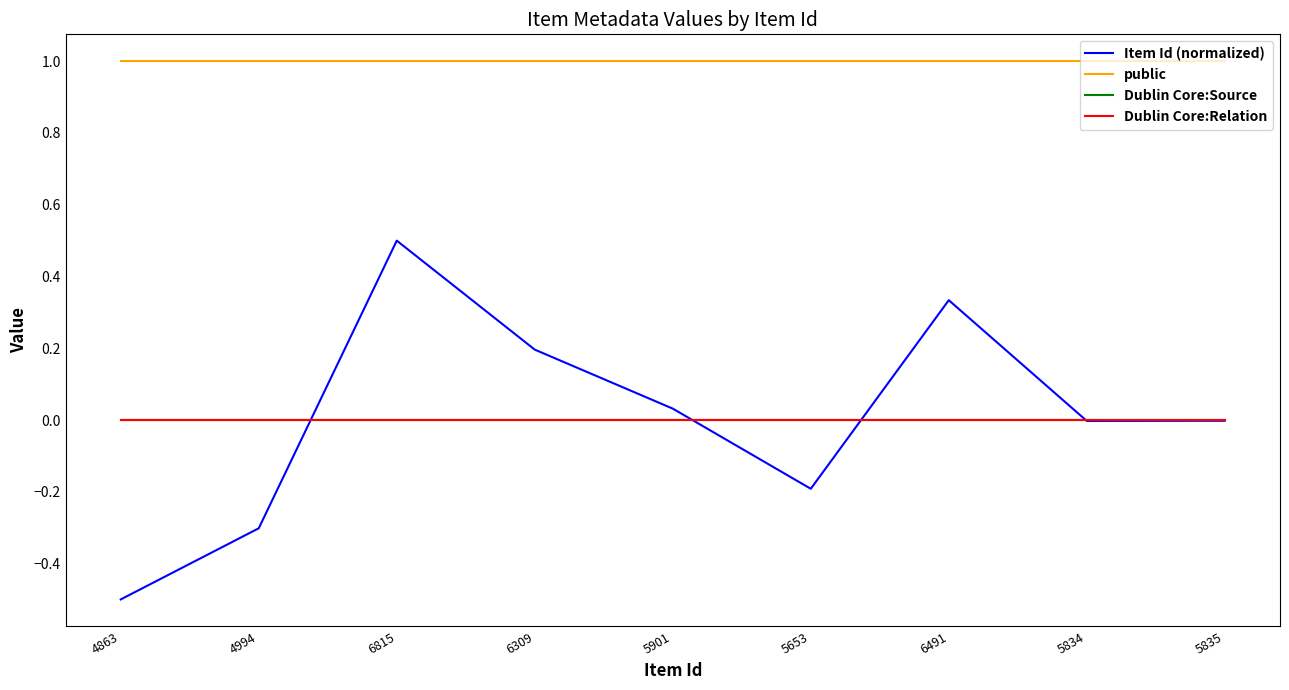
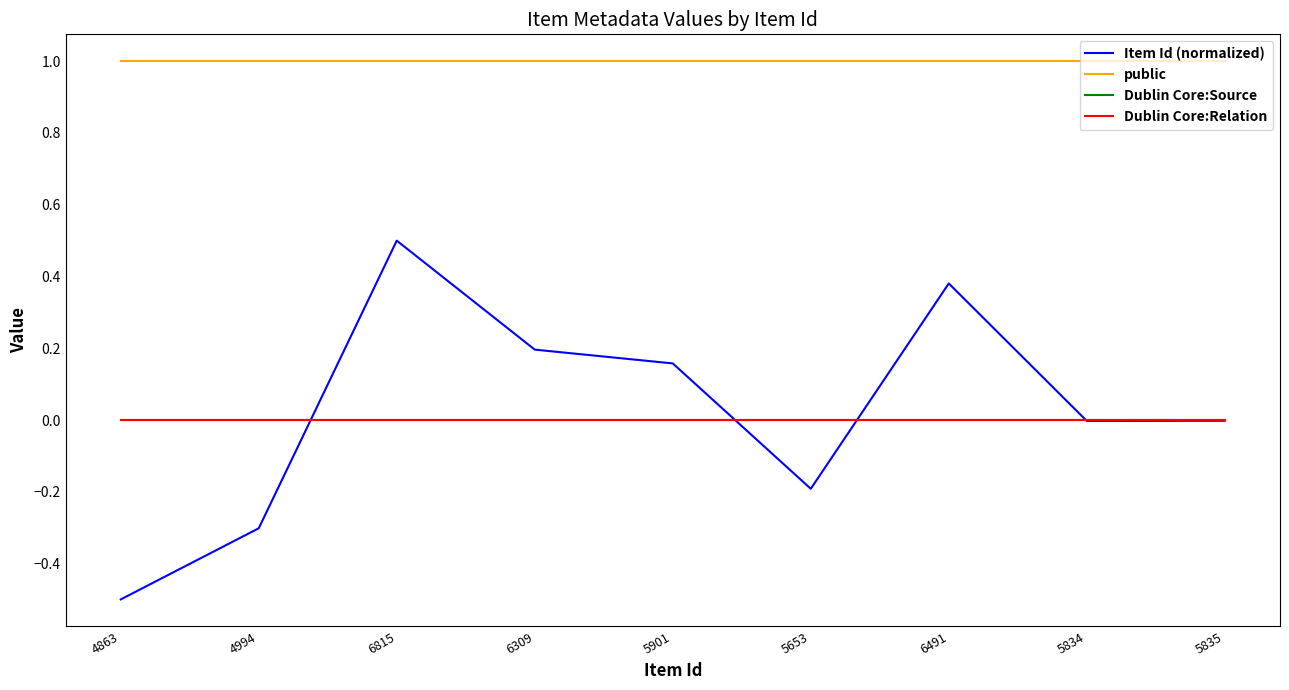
Item Id (normalized), 5901: 0.03 -> 0.16
Item Id (normalized), 6491: 0.33 -> 0.38
